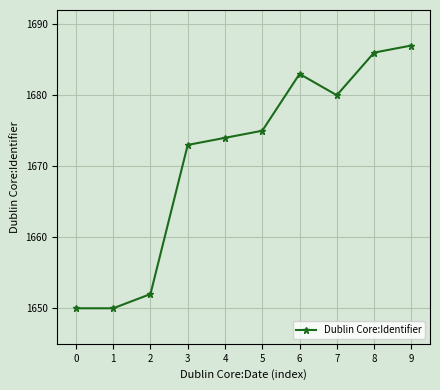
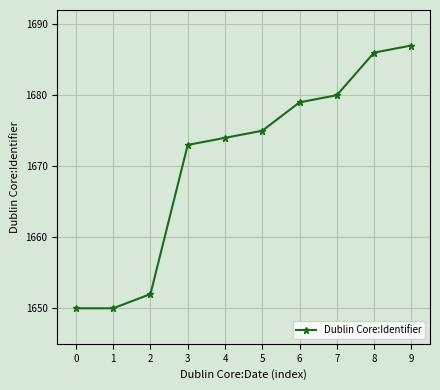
6: 1683 -> 1679
